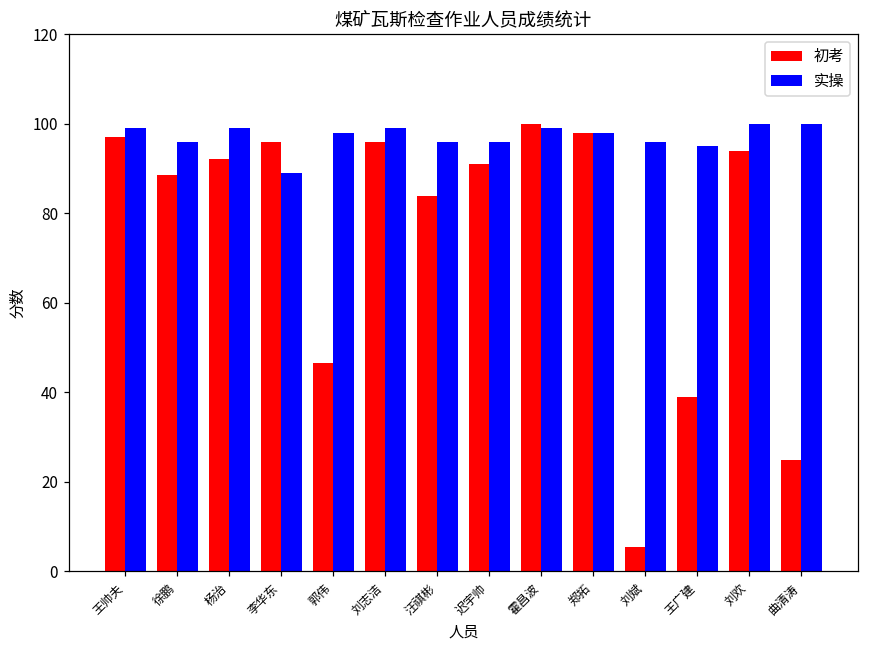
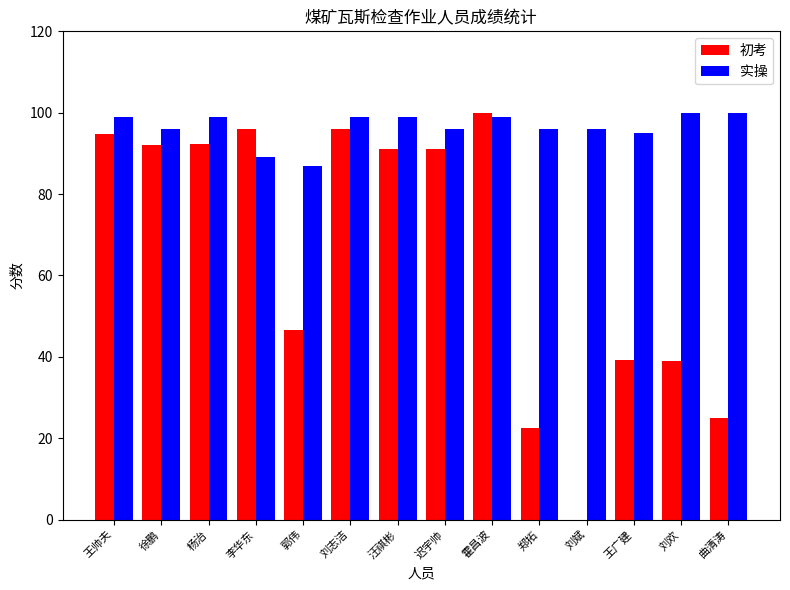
初考, 王帅夫: 97 -> 95
初考, 徐鹏: 89 -> 92
实操, 郭伟: 98 -> 87
初考, 汪祺彬: 84 -> 91
实操, 汪祺彬: 96 -> 99
初考, 郑拓: 98 -> 23
实操, 郑拓: 98 -> 96
初考, 刘斌: 5 -> 0
初考, 刘欢: 94 -> 39
